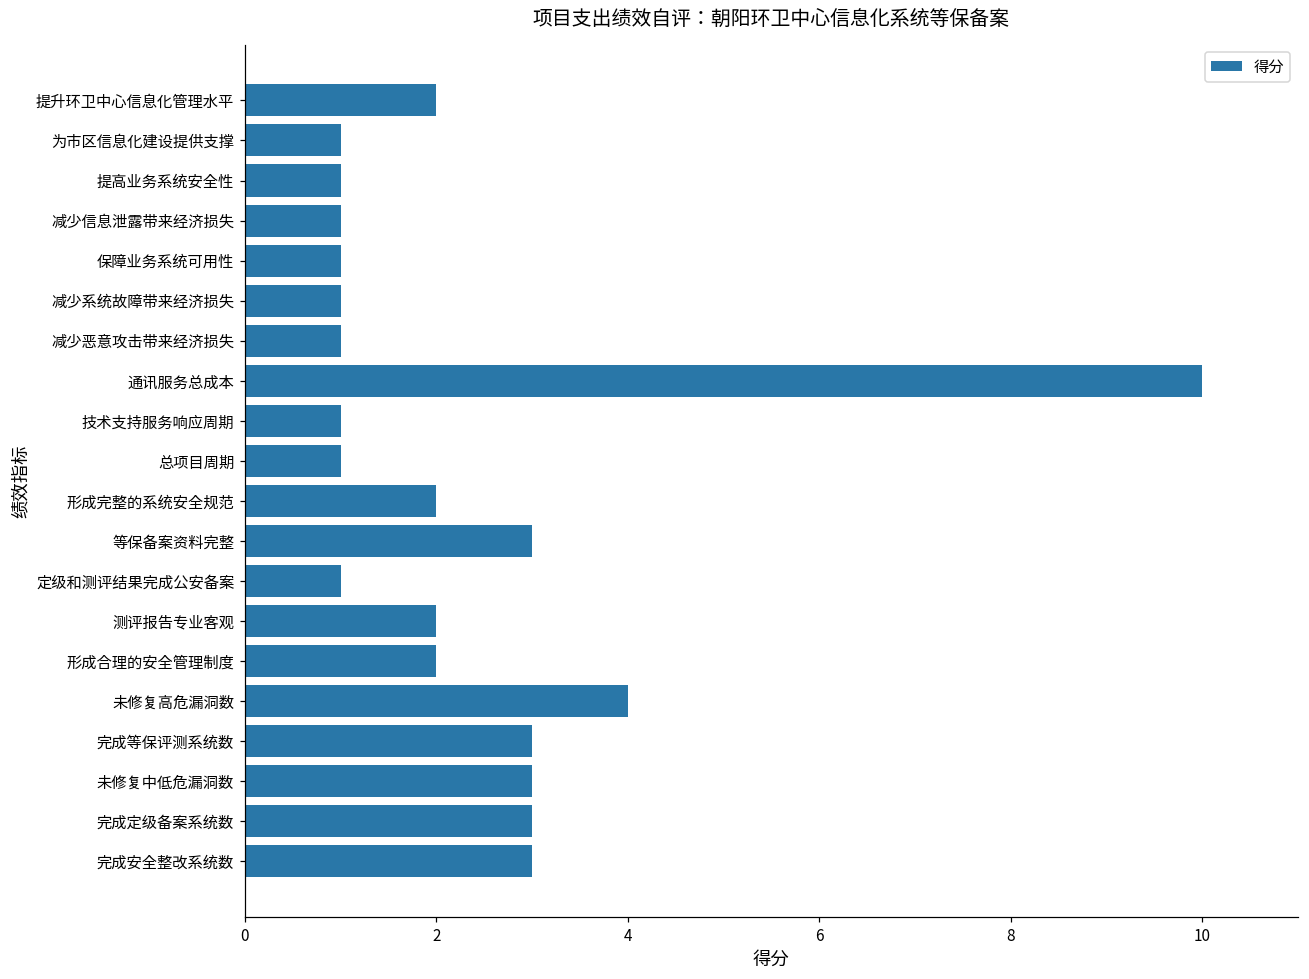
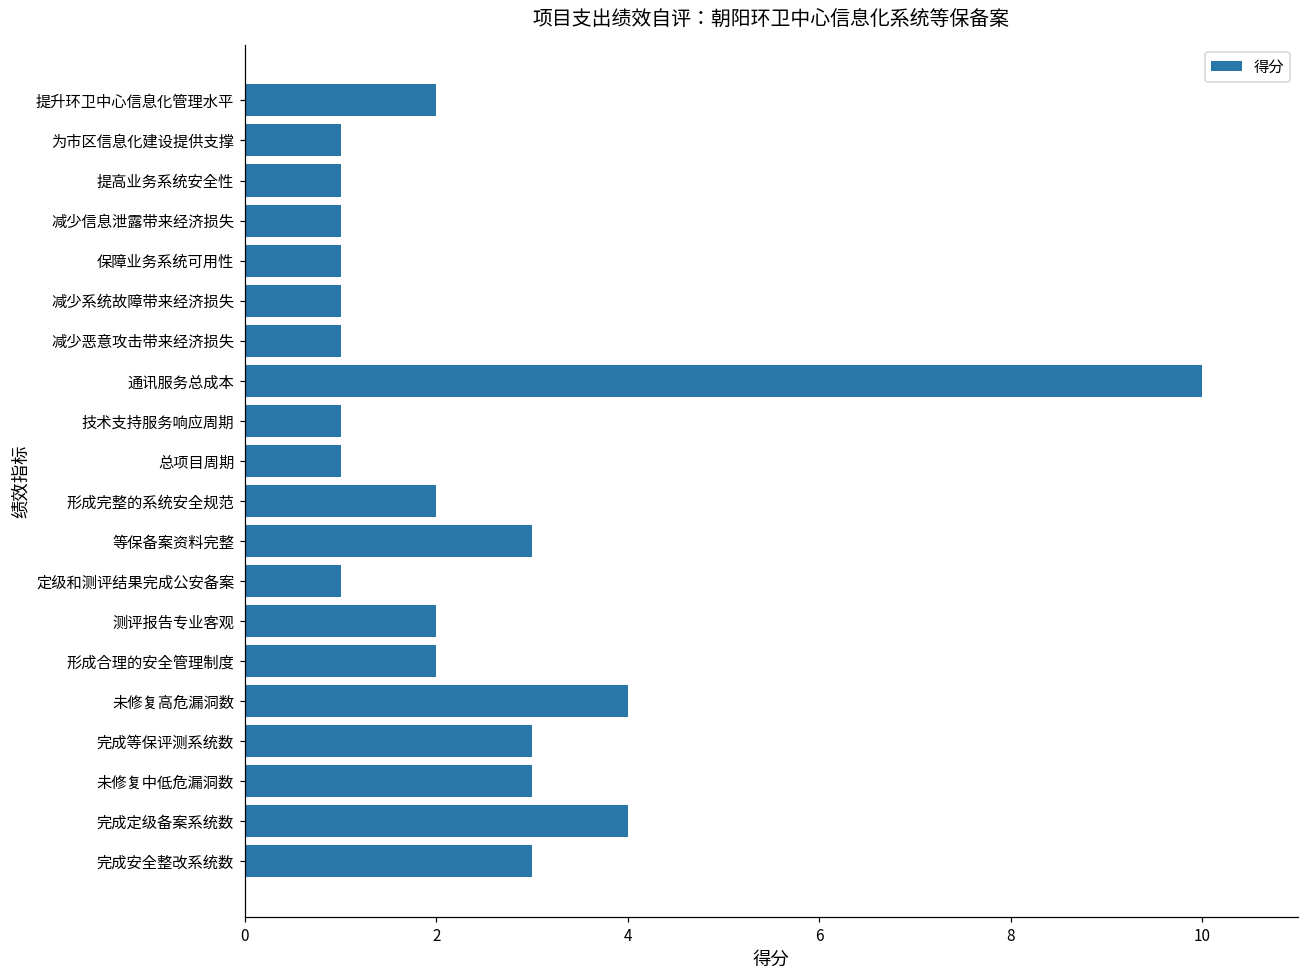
完成定级备案系统数: 3 -> 4
